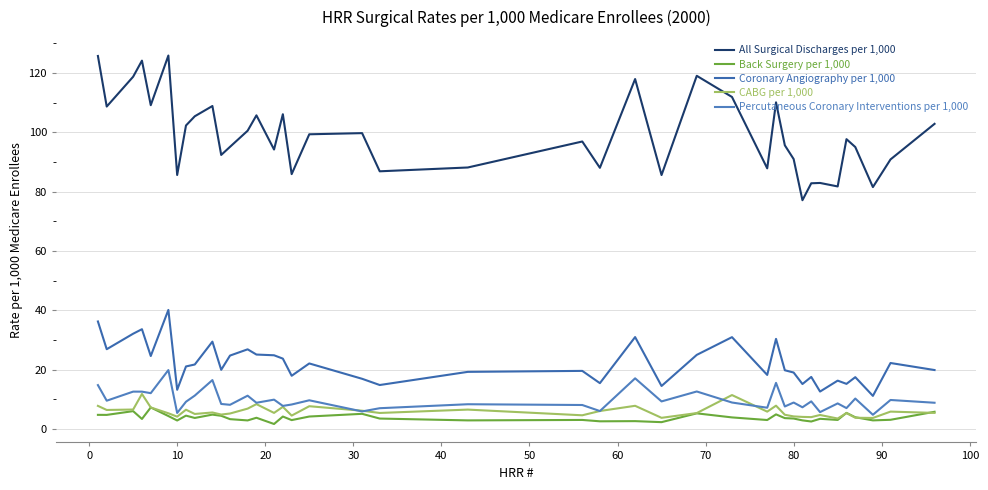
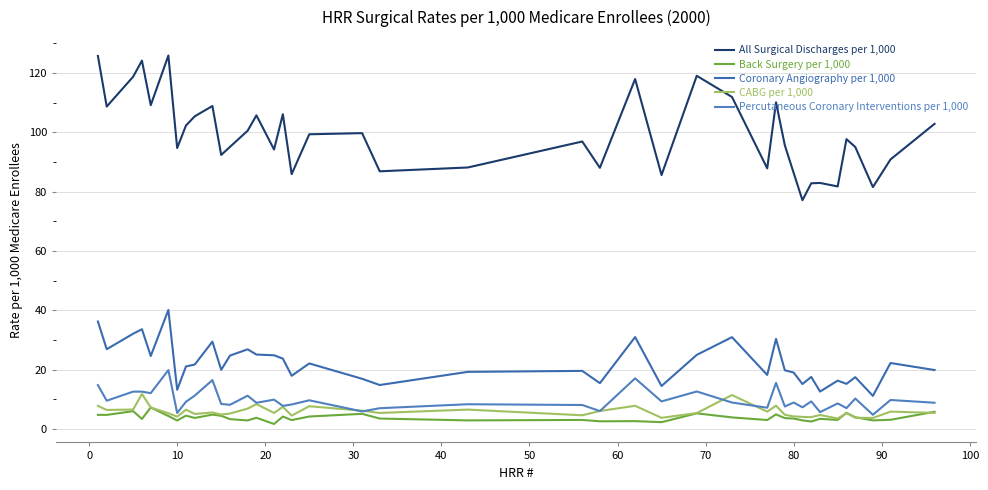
All Surgical Discharges per 1,000, 10: 86 -> 95
All Surgical Discharges per 1,000, 80: 91 -> 86
